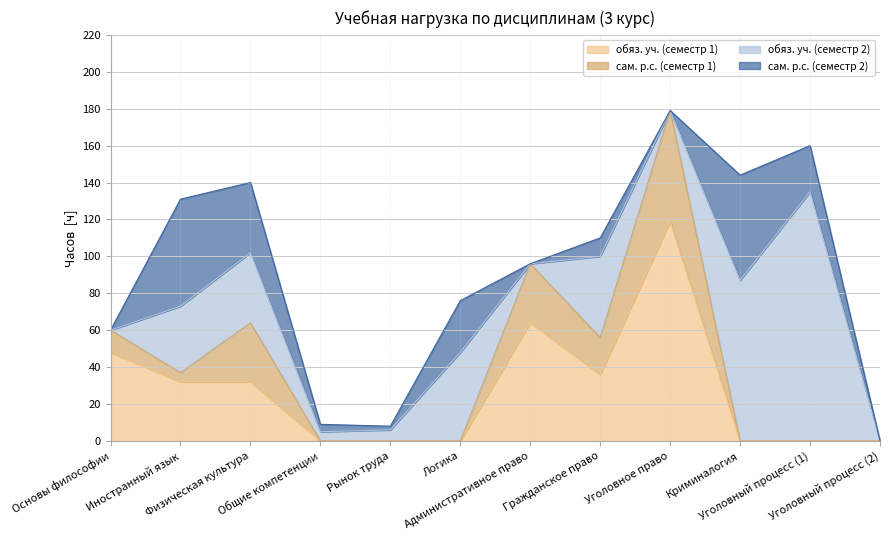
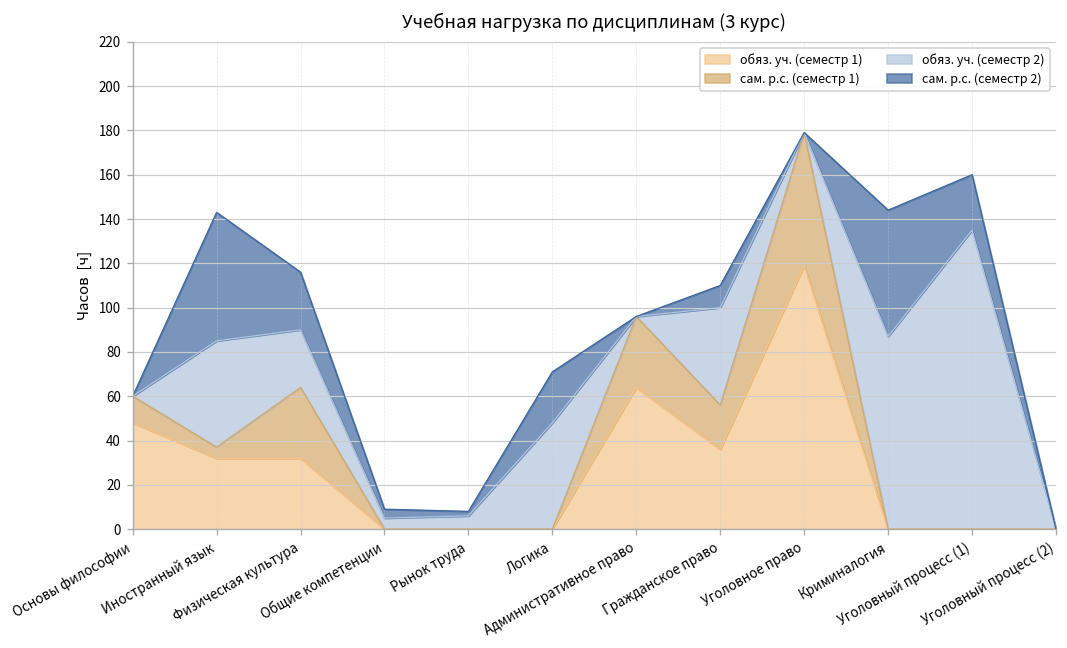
обяз. уч. (семестр 2), Иностранный язык: 36 -> 48
обяз. уч. (семестр 2), Физическая культура: 38 -> 26
сам. р.с. (семестр 2), Физическая культура: 38 -> 26
сам. р.с. (семестр 2), Логика: 28 -> 23
